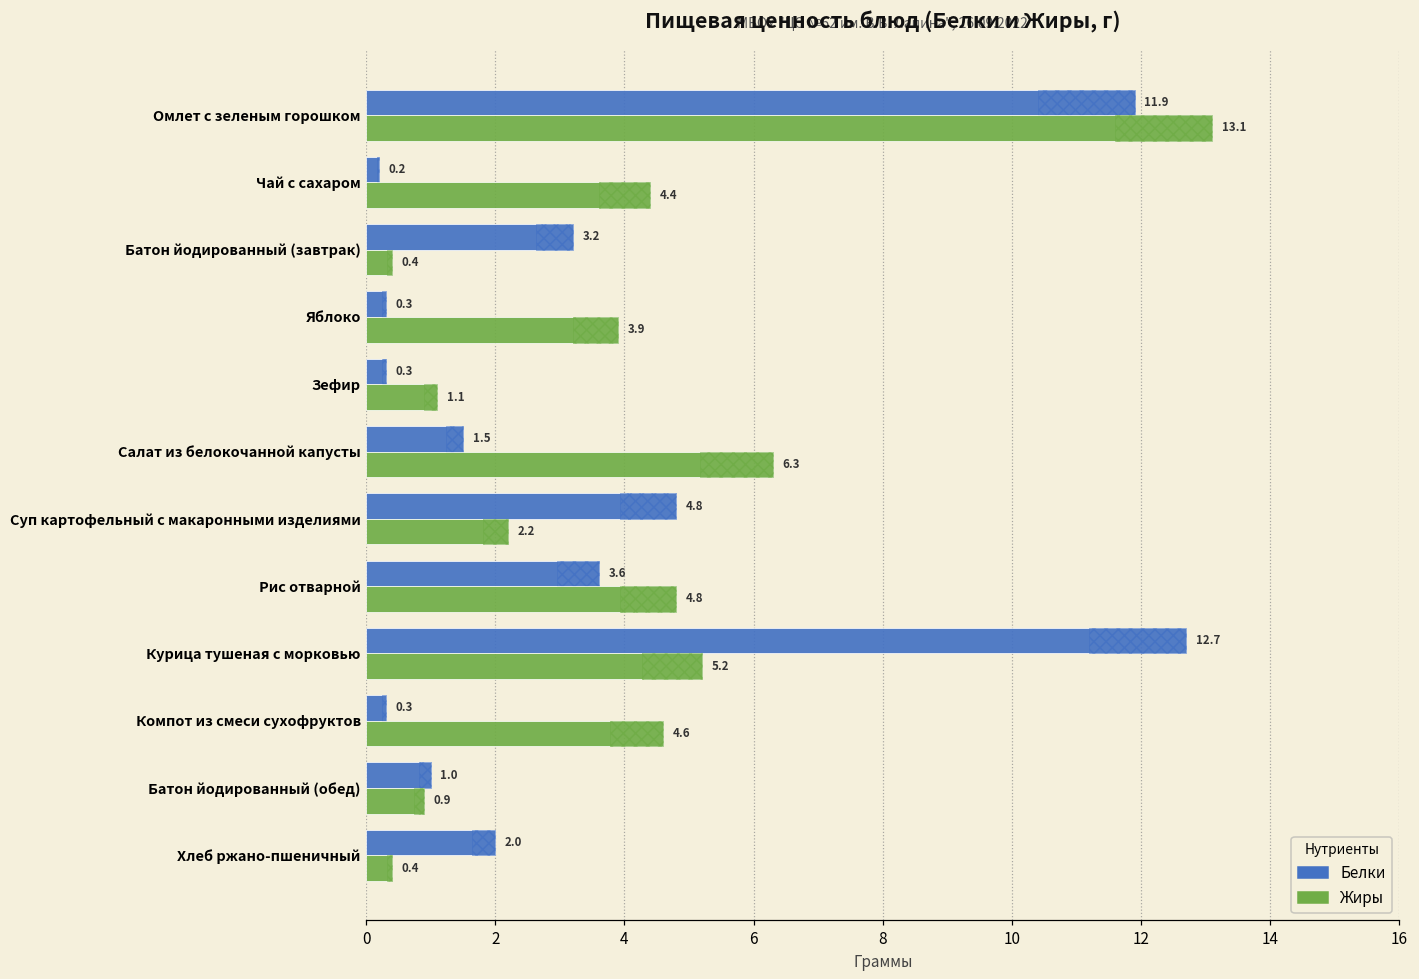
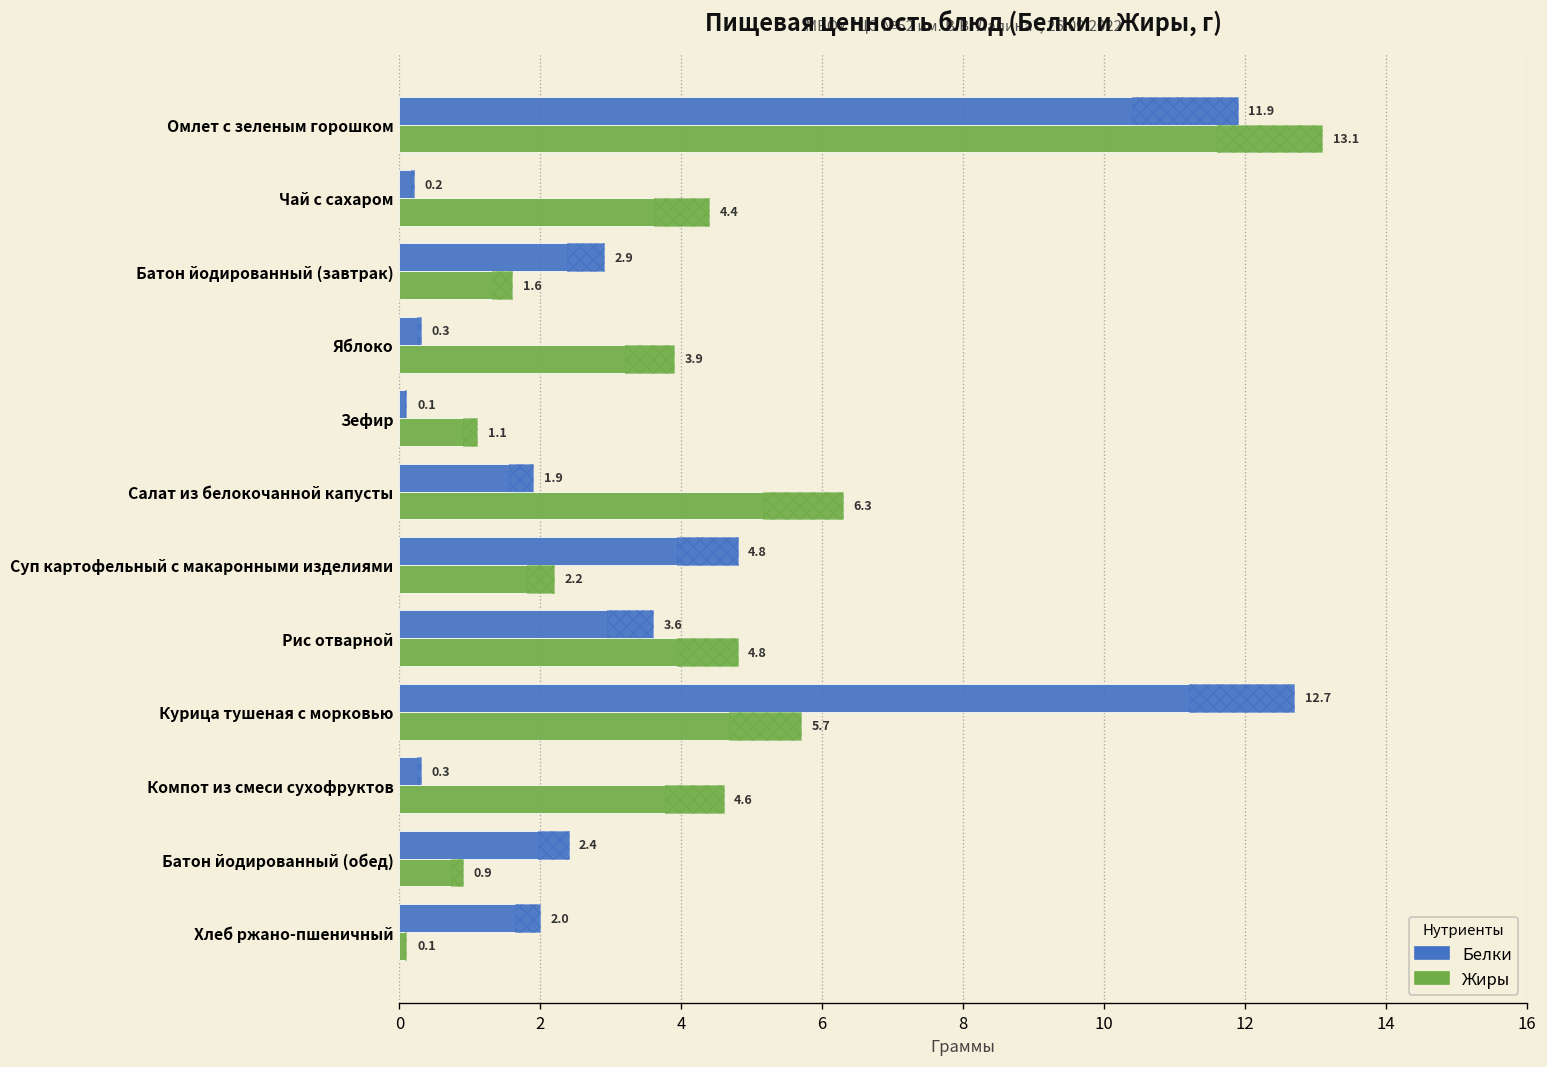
Белки, Батон йодированный (завтрак): 3.2 -> 2.9
Жиры, Батон йодированный (завтрак): 0.4 -> 1.6
Белки, Зефир: 0.3 -> 0.1
Белки, Салат из белокочанной капусты: 1.5 -> 1.9
Жиры, Курица тушеная с морковью: 5.2 -> 5.7
Белки, Батон йодированный (обед): 1.0 -> 2.4
Жиры, Хлеб ржано-пшеничный: 0.4 -> 0.1
